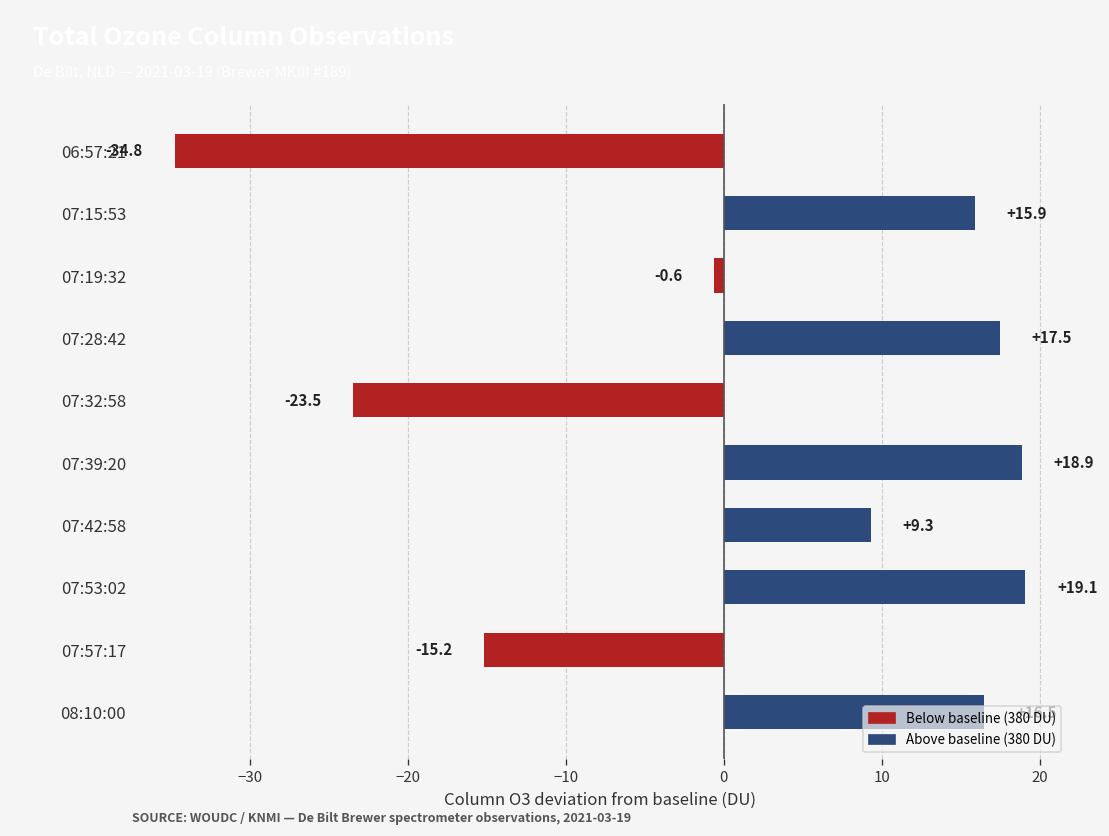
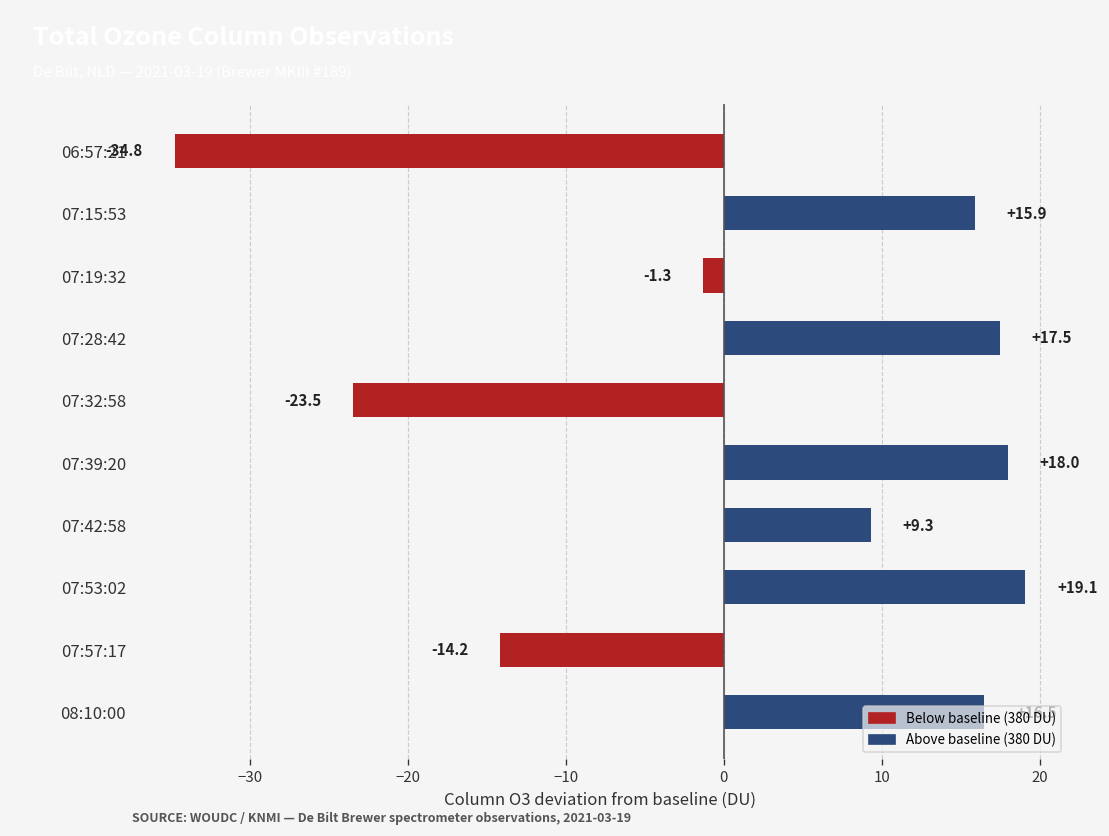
07:19:32: -0.6 -> -1.3
07:39:20: +18.9 -> +18.0
07:57:17: -15.2 -> -14.2
